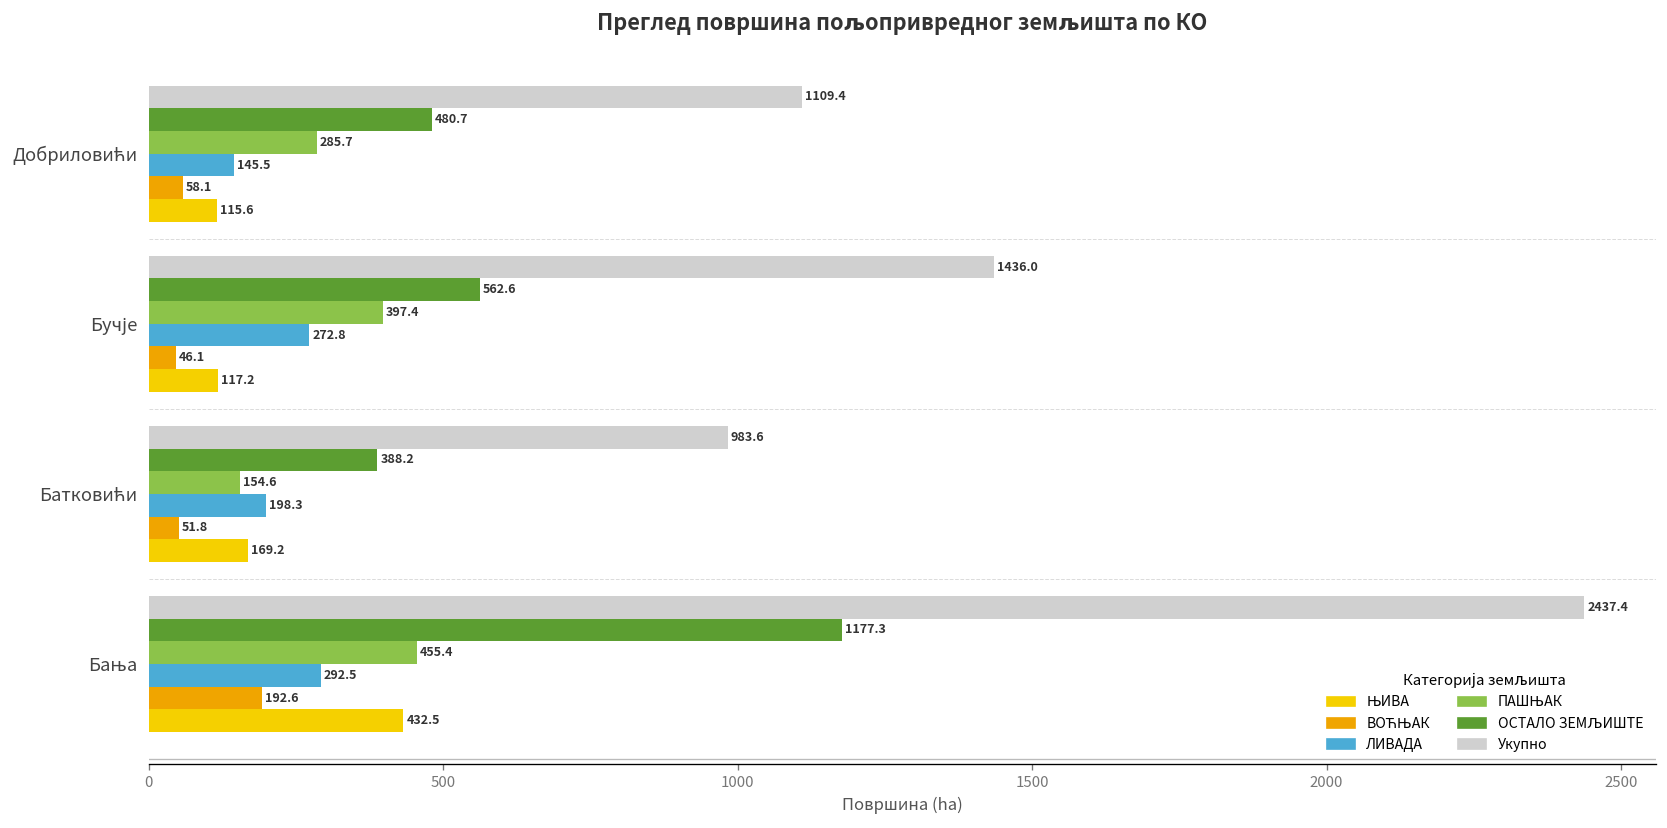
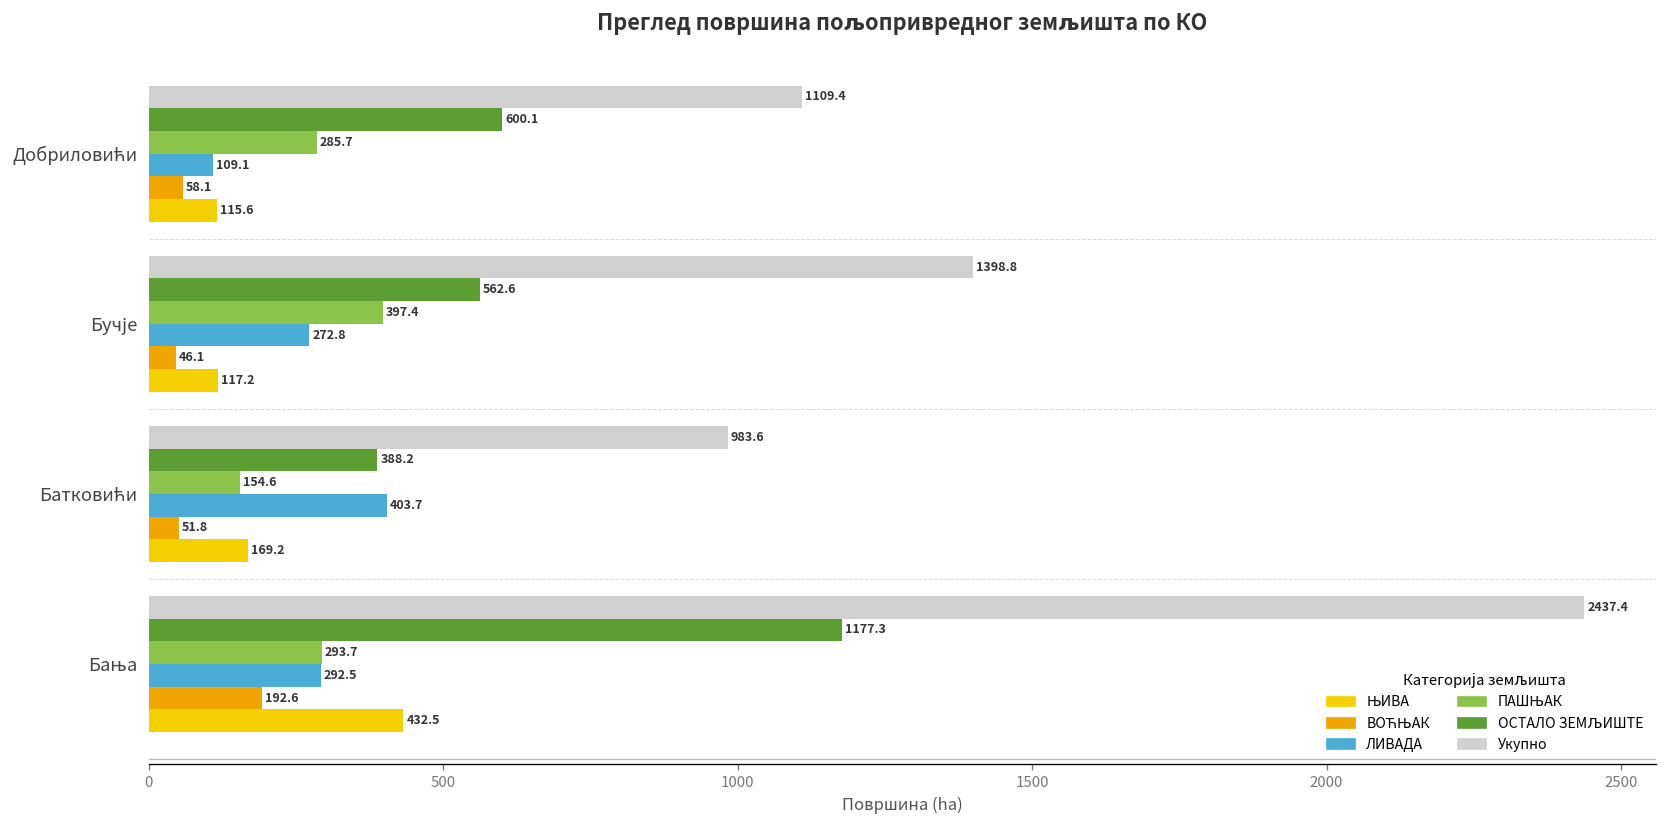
ОСТАЛО ЗЕМЉИШТЕ, Добриловићи: 480.7 -> 600.1
ЛИВАДА, Добриловићи: 145.5 -> 109.1
Укупно, Бучје: 1436.0 -> 1398.8
ЛИВАДА, Батковићи: 198.3 -> 403.7
ПАШЊАК, Бања: 455.4 -> 293.7
